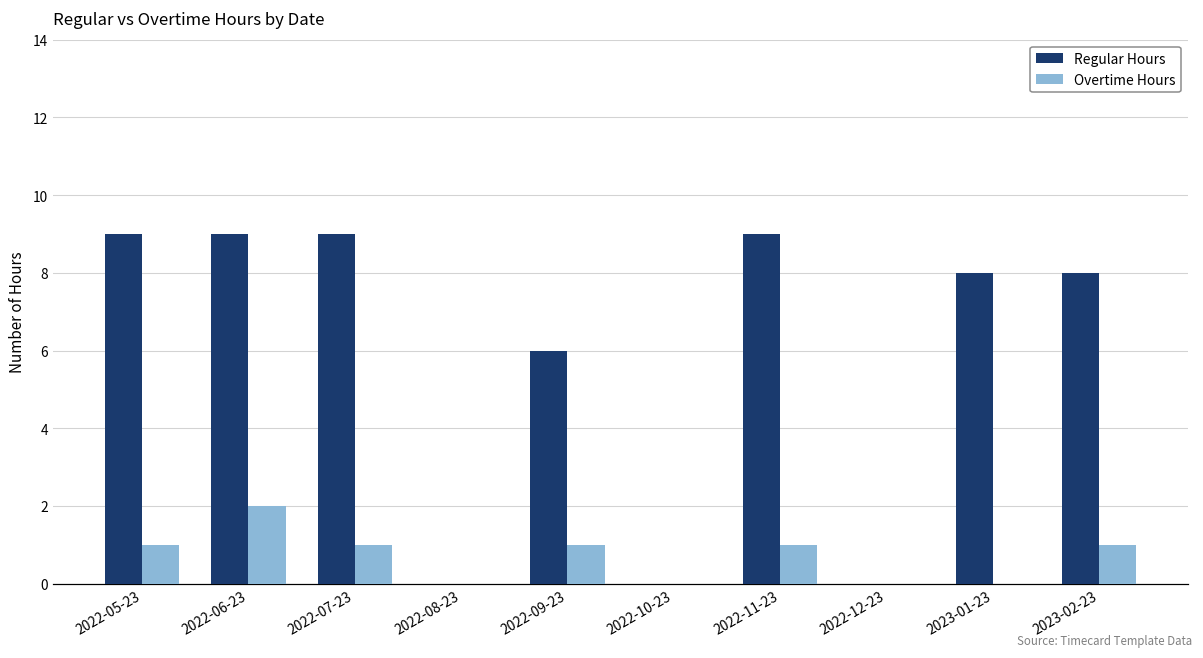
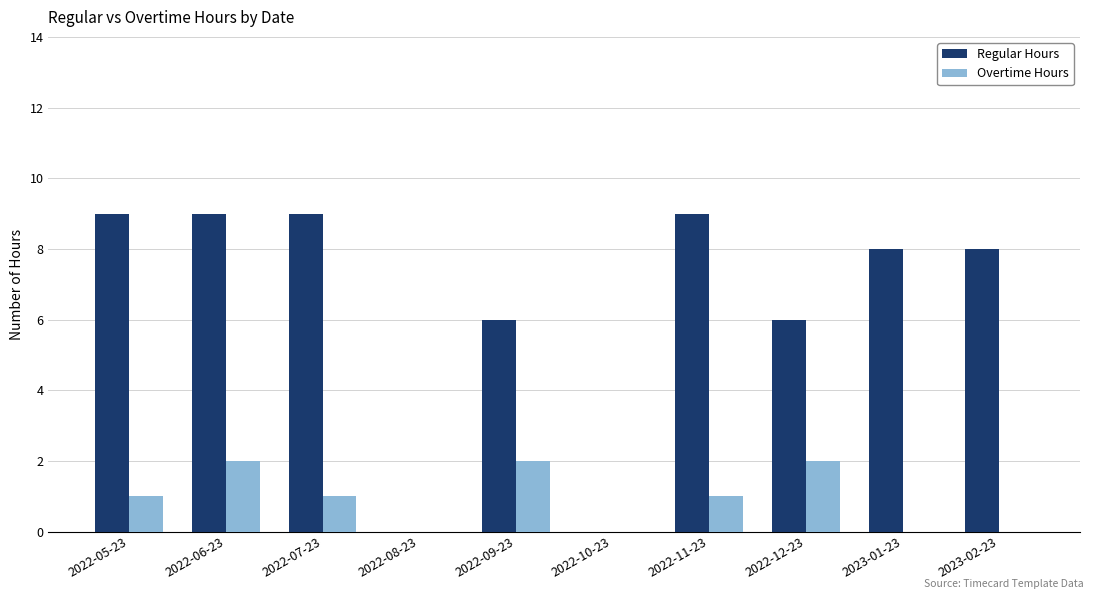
Overtime Hours, 2022-09-23: 1 -> 2
Regular Hours, 2022-12-23: 0 -> 6
Overtime Hours, 2022-12-23: 0 -> 2
Overtime Hours, 2023-02-23: 1 -> 0
